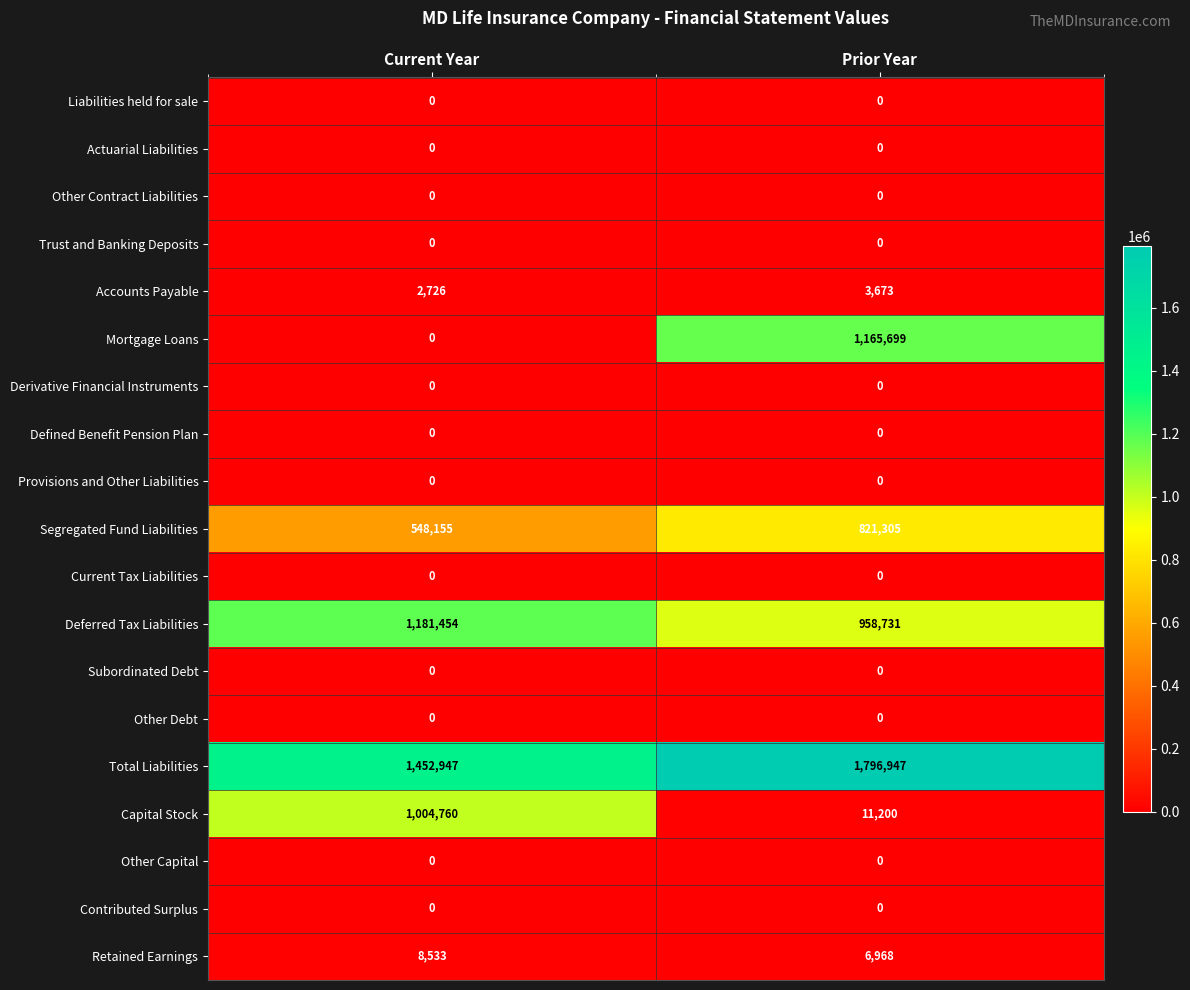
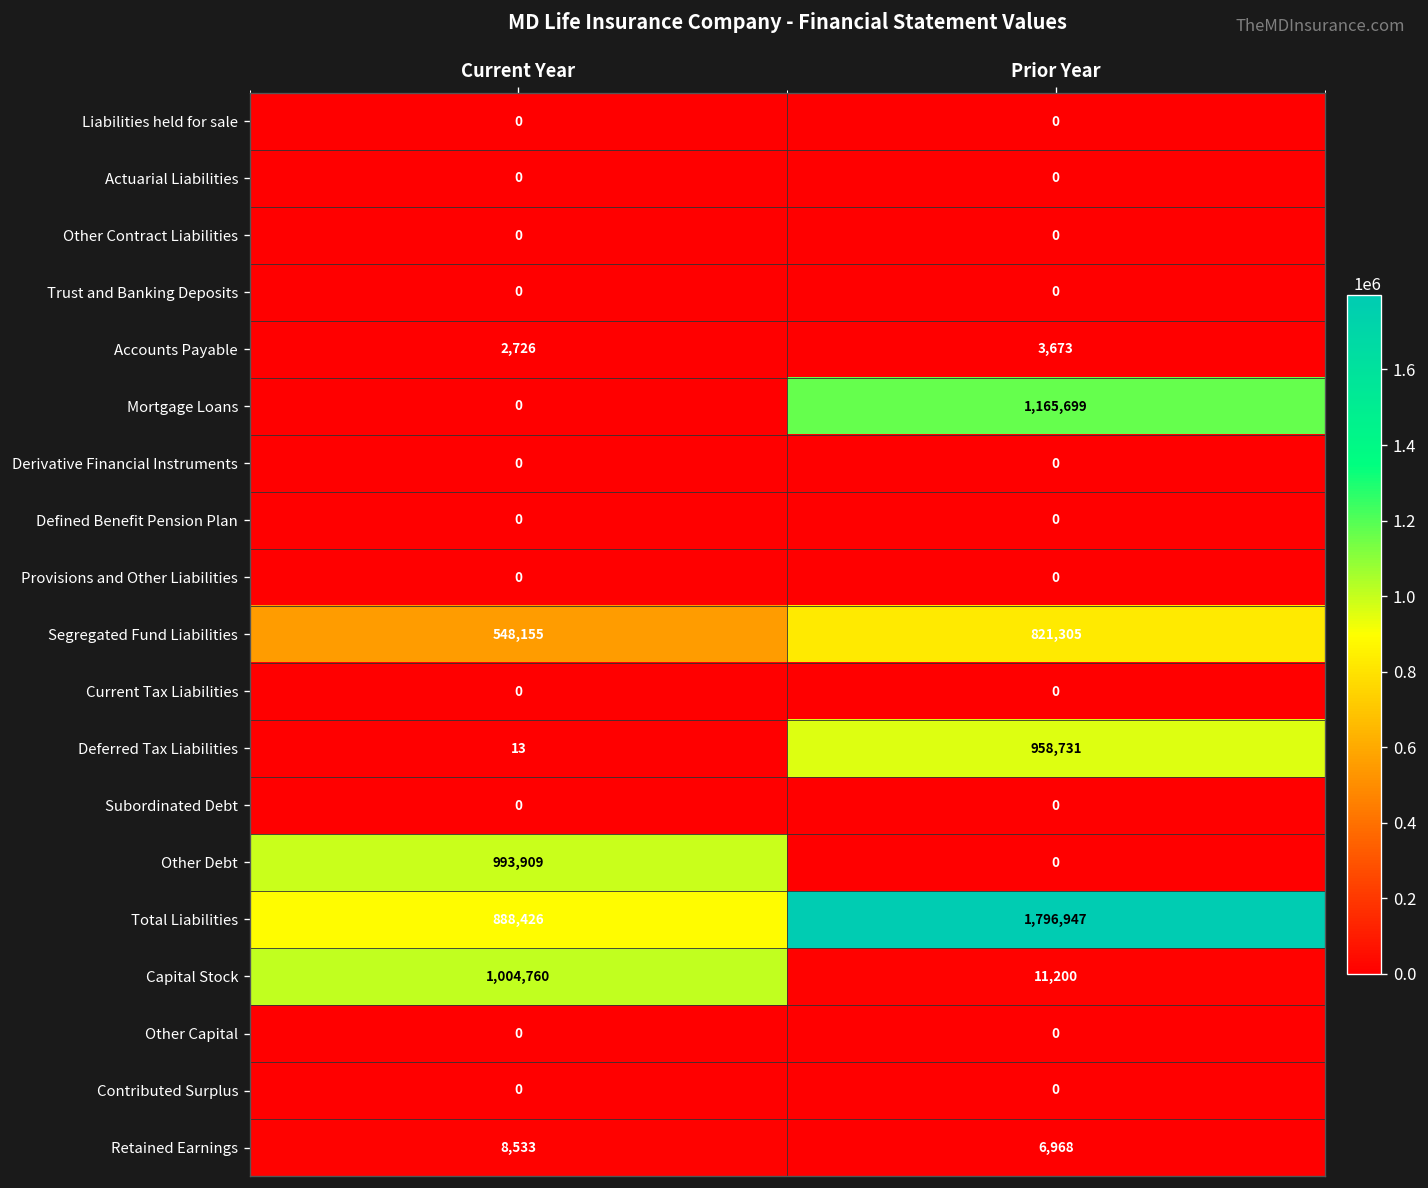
Deferred Tax Liabilities, Current Year: 1,181,454 -> 13
Other Debt, Current Year: 0 -> 993,909
Total Liabilities, Current Year: 1,452,947 -> 888,426
